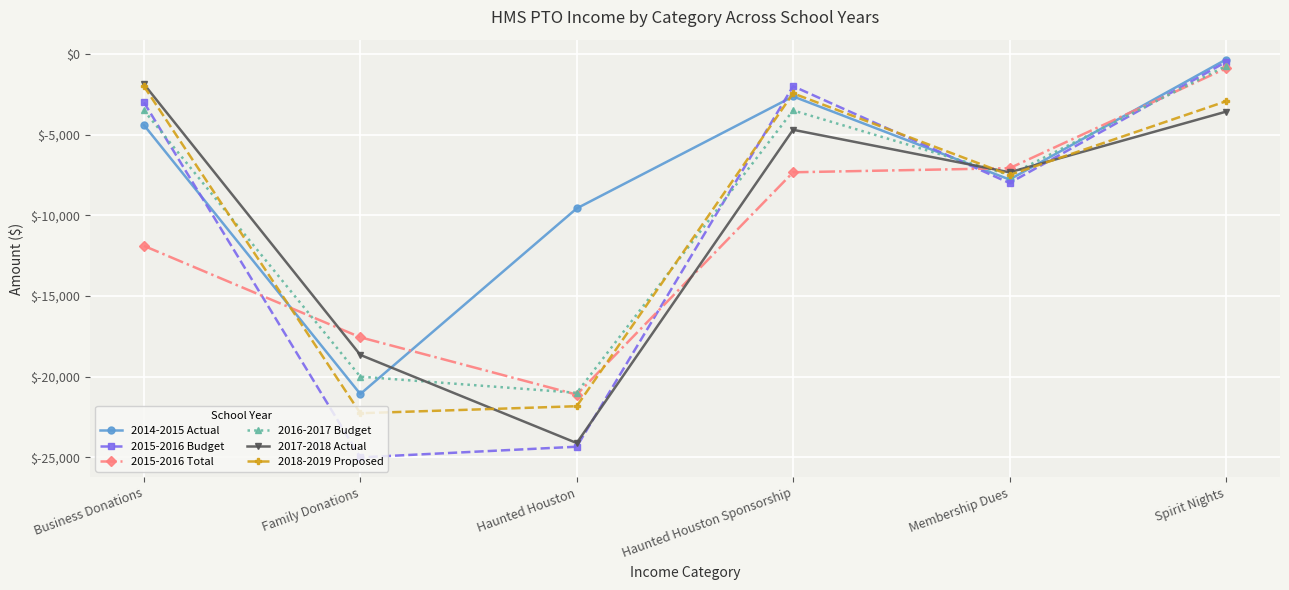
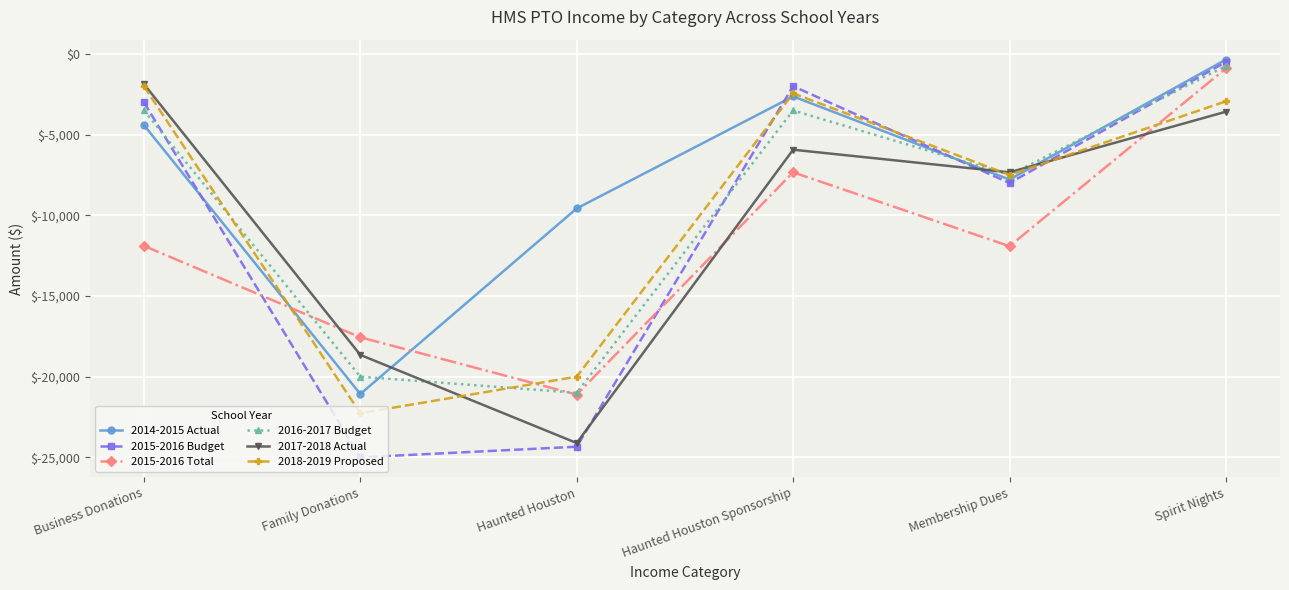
2018-2019 Proposed, Haunted Houston: $-21,800 -> $-20,000
2017-2018 Actual, Haunted Houston Sponsorship: $-4,700 -> $-5,900
2015-2016 Total, Membership Dues: $-7,100 -> $-11,900
